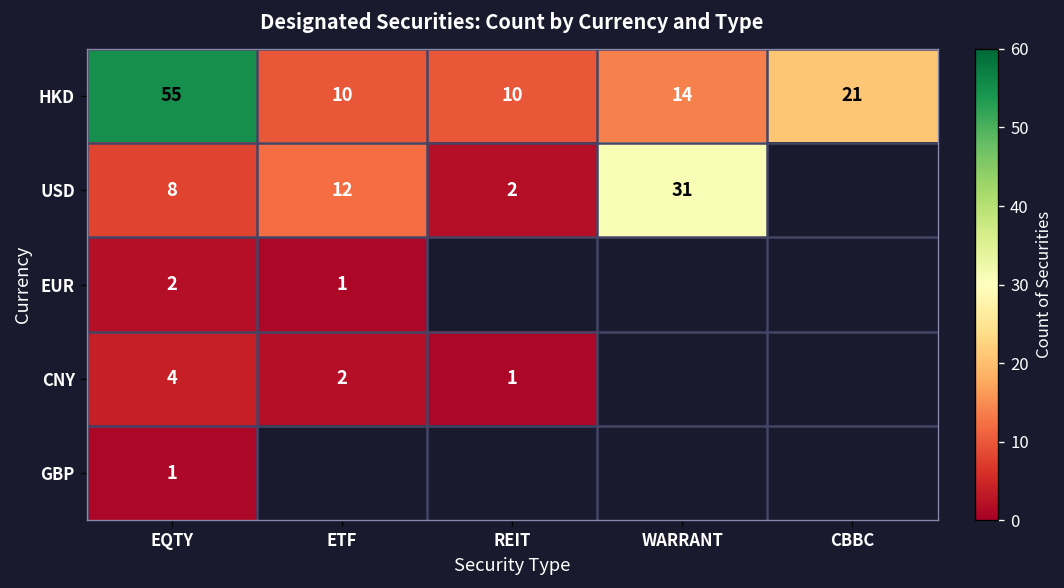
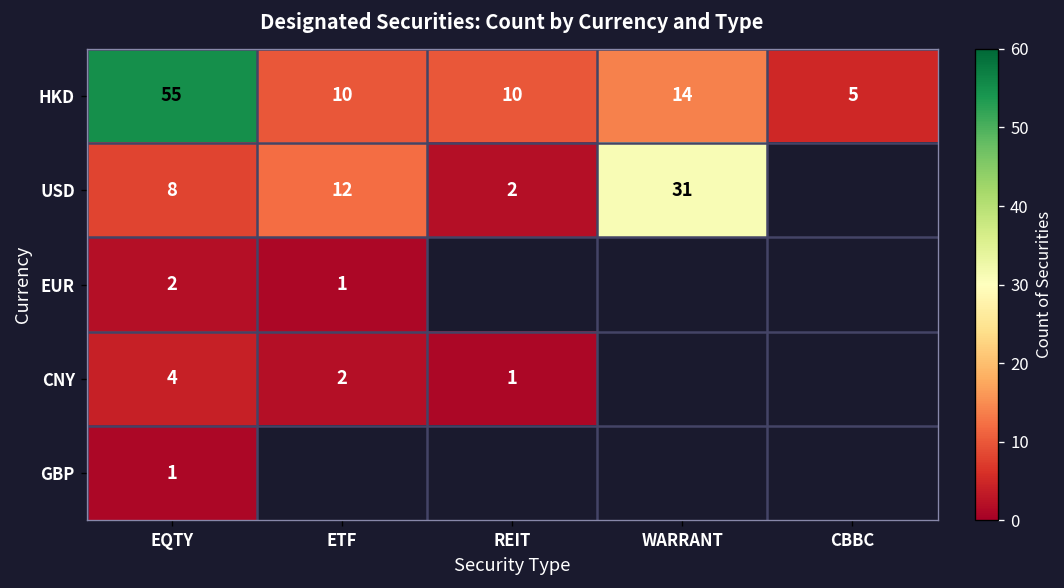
HKD, CBBC: 21 -> 5
